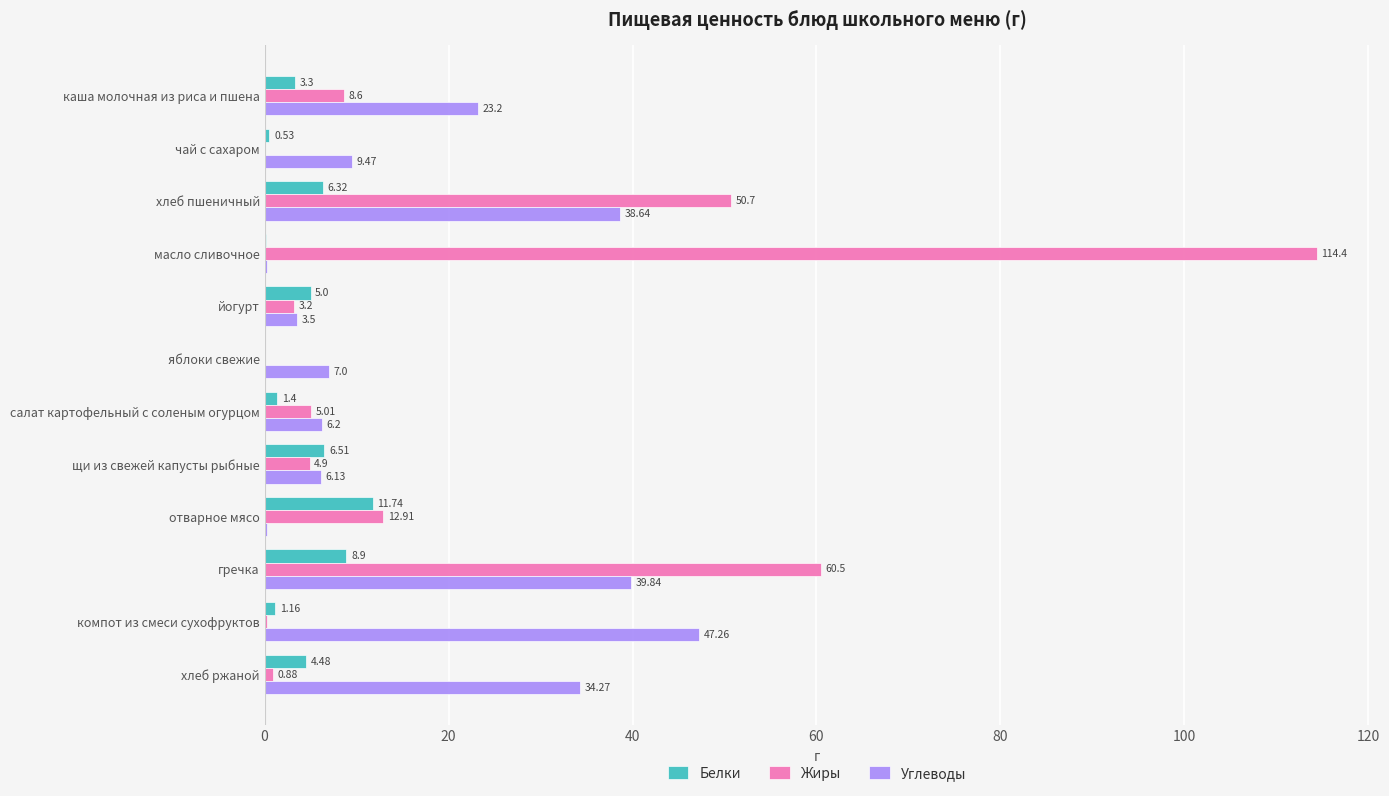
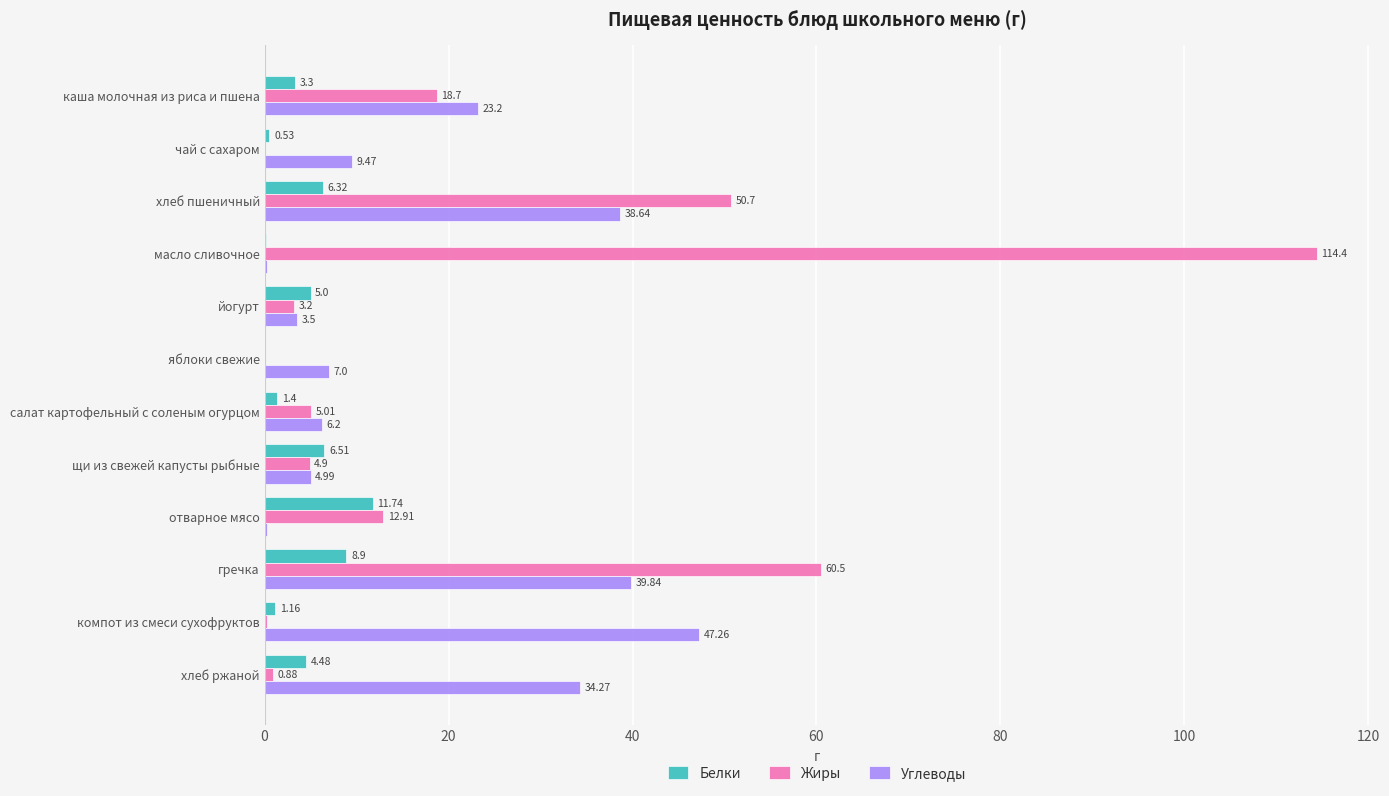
Жиры, каша молочная из риса и пшена: 8.6 -> 18.7
Углеводы, щи из свежей капусты рыбные: 6.13 -> 4.99
